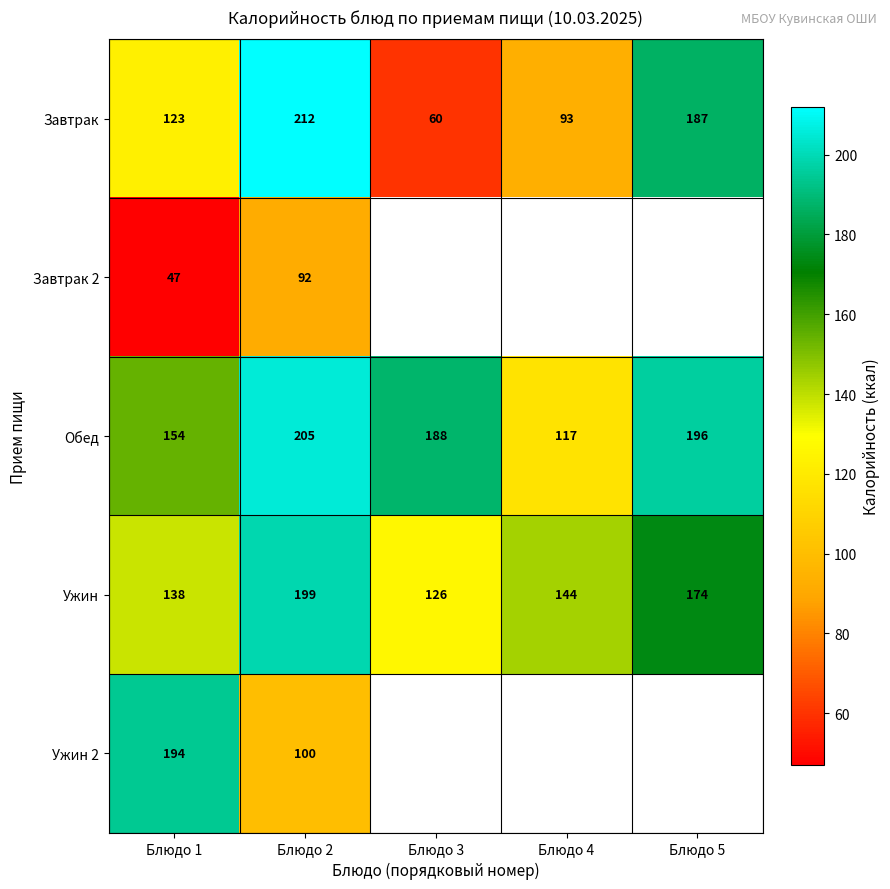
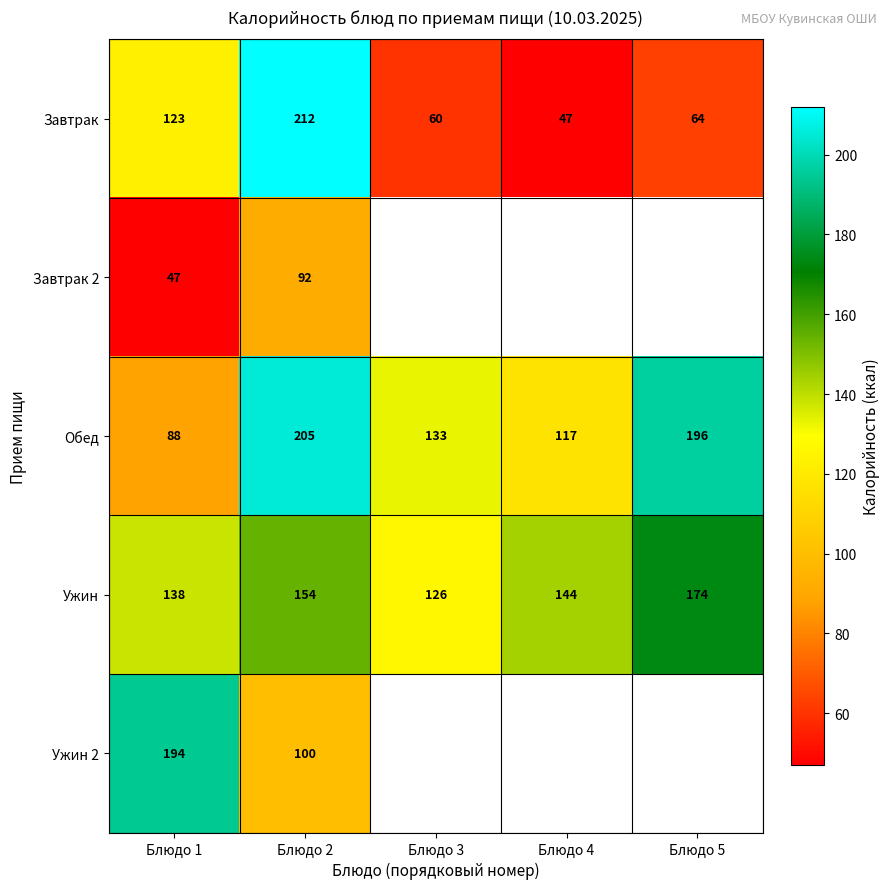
Завтрак, Блюдо 4: 93 -> 47
Завтрак, Блюдо 5: 187 -> 64
Обед, Блюдо 1: 154 -> 88
Обед, Блюдо 3: 188 -> 133
Ужин, Блюдо 2: 199 -> 154
